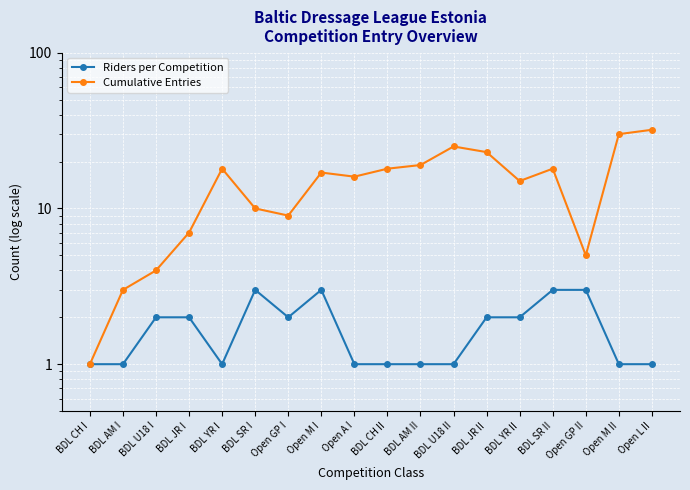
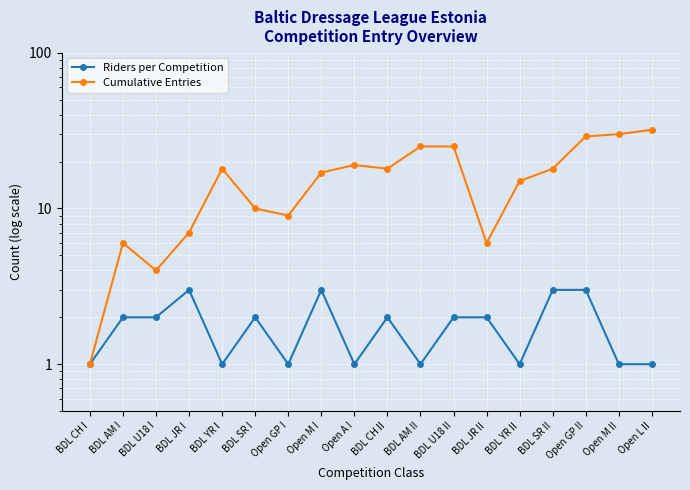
Riders per Competition, BDL AM I: 1 -> 2
Cumulative Entries, BDL AM I: 3 -> 6
Riders per Competition, BDL JR I: 2 -> 3
Riders per Competition, BDL SR I: 3 -> 2
Riders per Competition, Open GP I: 2 -> 1
Cumulative Entries, Open A I: 16 -> 19
Riders per Competition, BDL CH II: 1 -> 2
Cumulative Entries, BDL AM II: 19 -> 25
Riders per Competition, BDL U18 II: 1 -> 2
Cumulative Entries, BDL JR II: 23 -> 6
Riders per Competition, BDL YR II: 2 -> 1
Cumulative Entries, Open GP II: 5 -> 29
